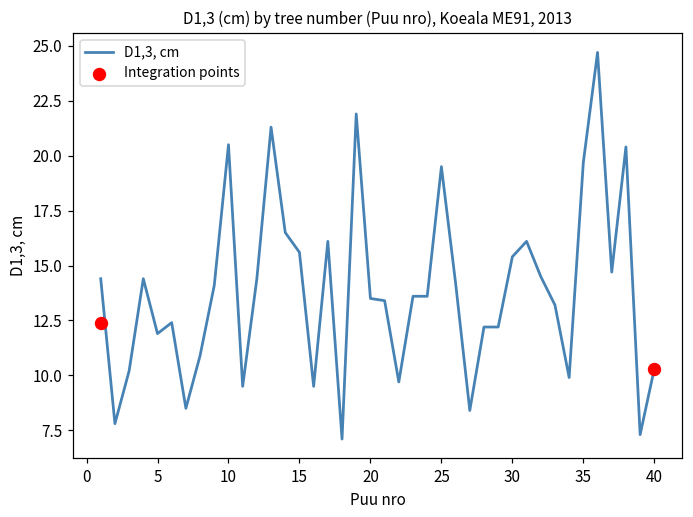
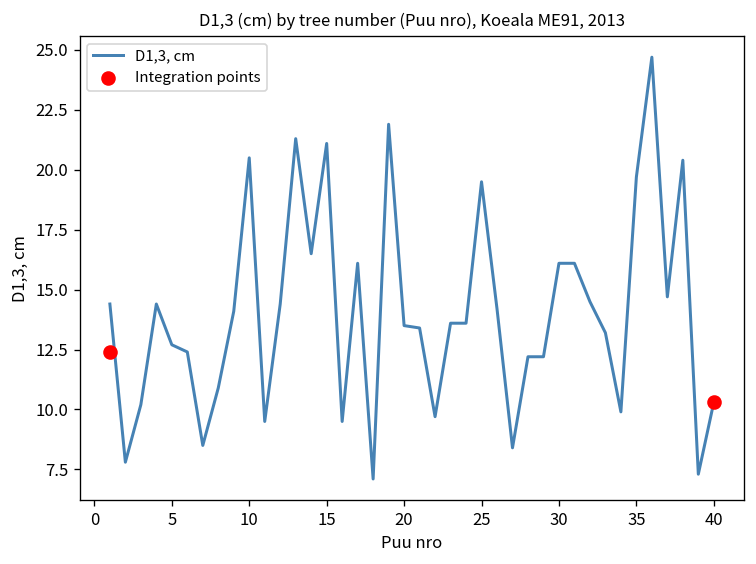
D1,3, cm, 5: 11.9 -> 12.7
D1,3, cm, 15: 15.6 -> 21.1
D1,3, cm, 30: 15.4 -> 16.1
